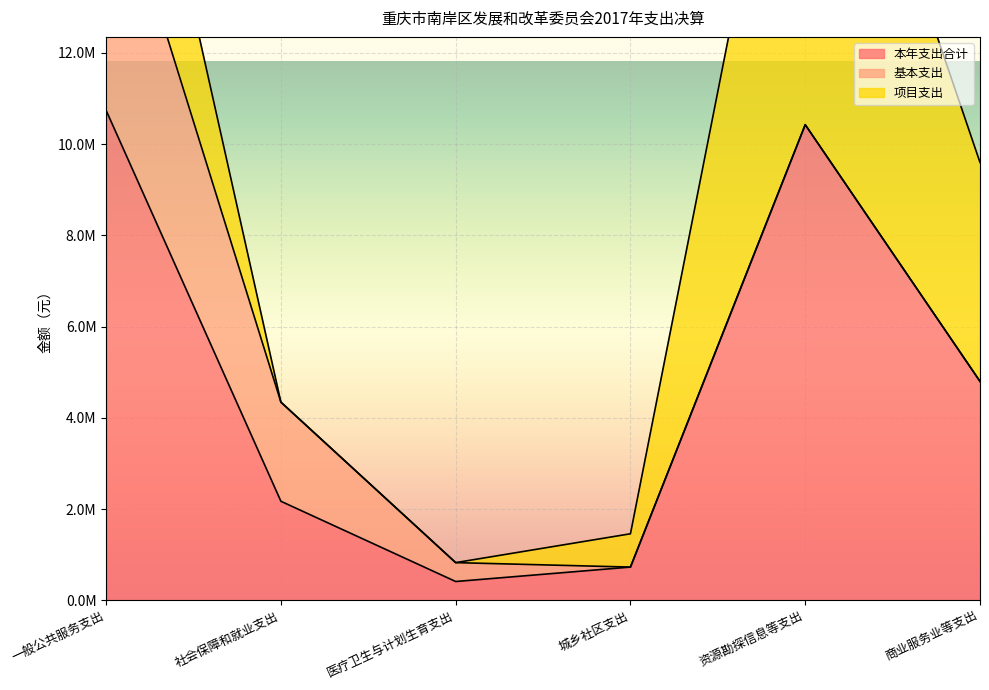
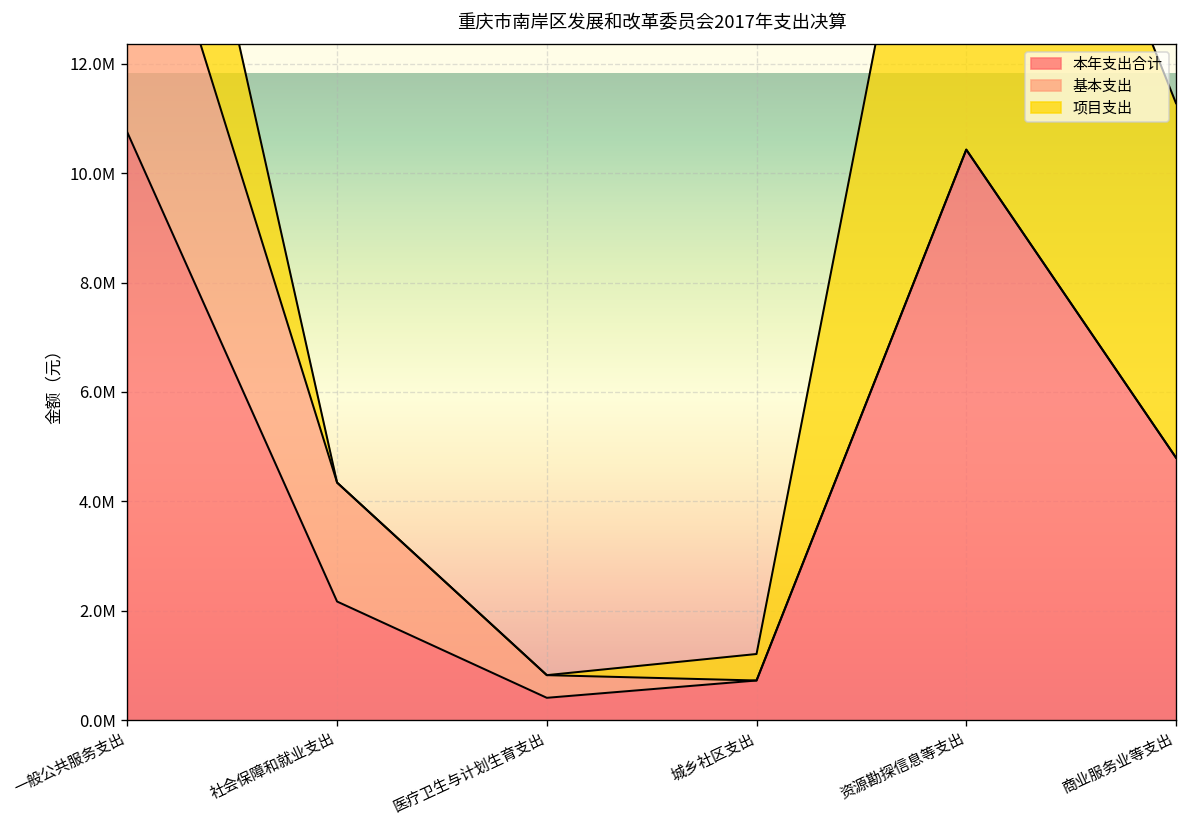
项目支出, 城乡社区支出: 700000 -> 500000
项目支出, 商业服务业等支出: 4800000 -> 6500000
